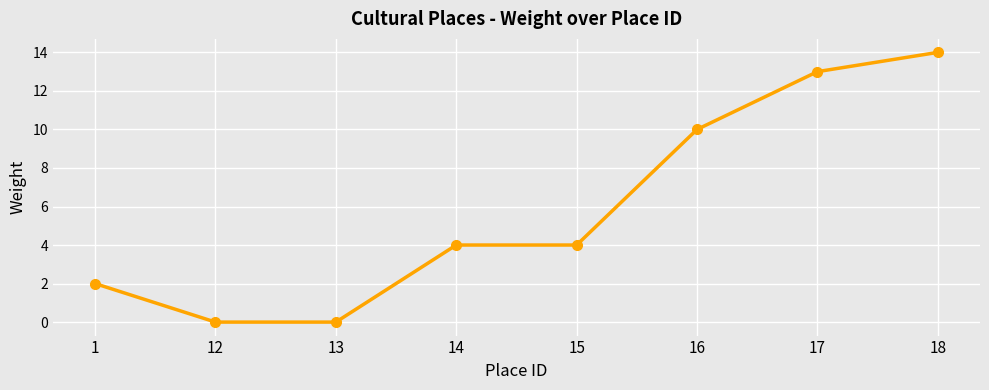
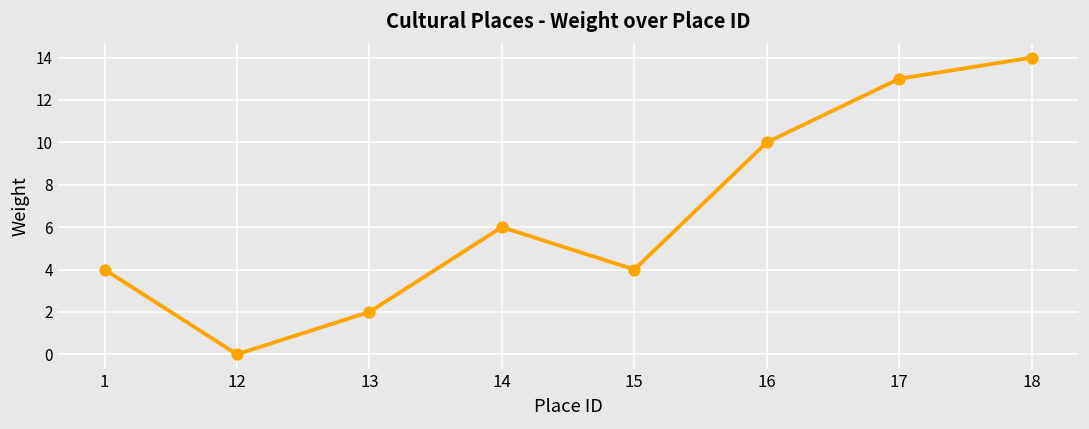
1: 2 -> 4
13: 0 -> 2
14: 4 -> 6
